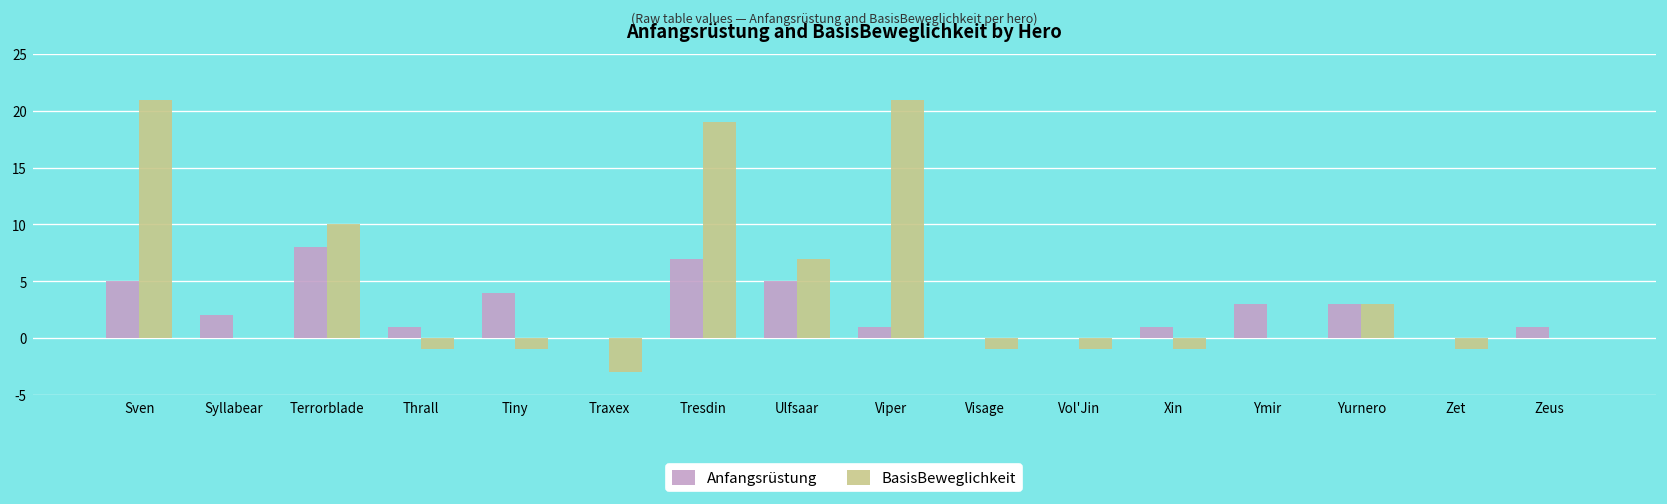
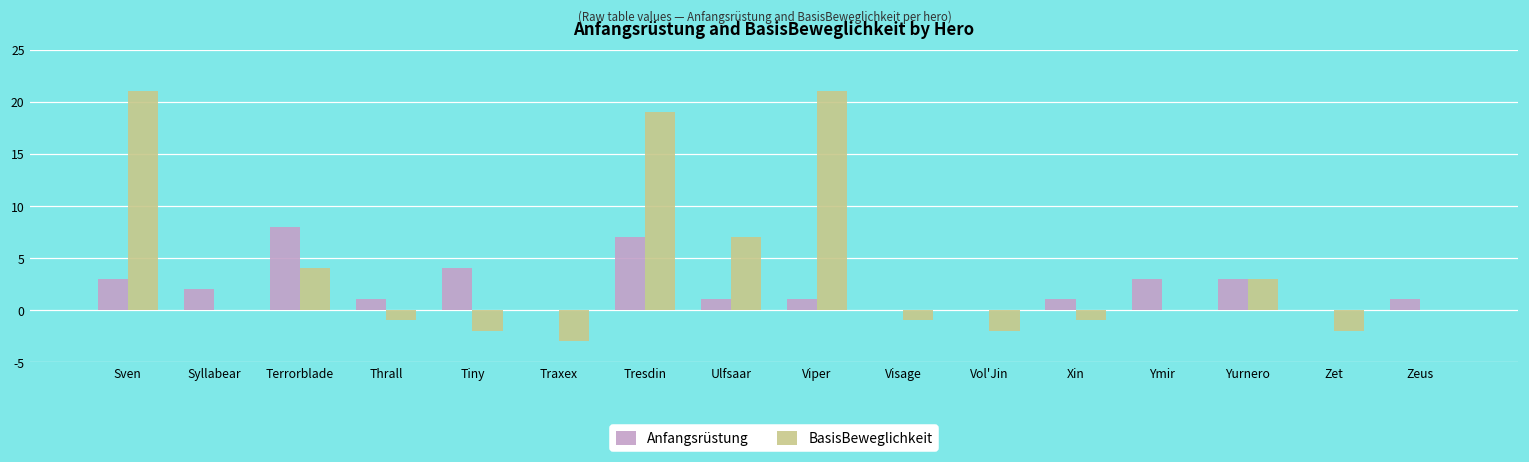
Anfangsrüstung, Sven: 5 -> 3
BasisBeweglichkeit, Terrorblade: 10 -> 4
BasisBeweglichkeit, Tiny: -1 -> -2
Anfangsrüstung, Ulfsaar: 5 -> 1
BasisBeweglichkeit, Vol'Jin: -1 -> -2
BasisBeweglichkeit, Zet: -1 -> -2
